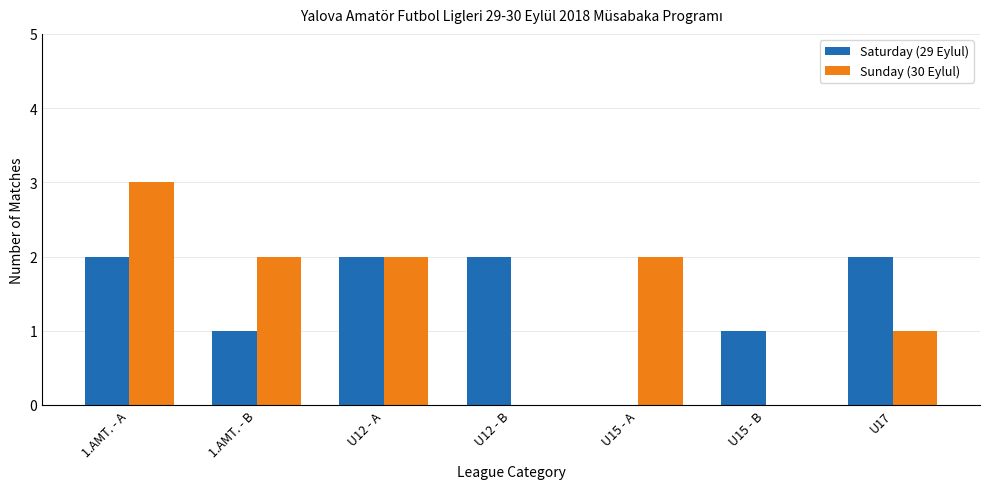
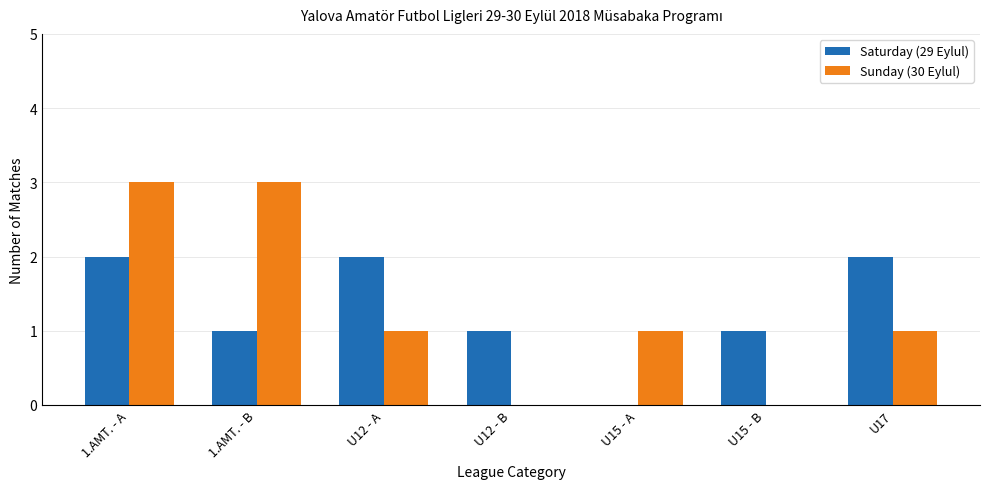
Sunday (30 Eylul), 1.AMT. - B: 2 -> 3
Sunday (30 Eylul), U12 - A: 2 -> 1
Saturday (29 Eylul), U12 - B: 2 -> 1
Sunday (30 Eylul), U15 - A: 2 -> 1
